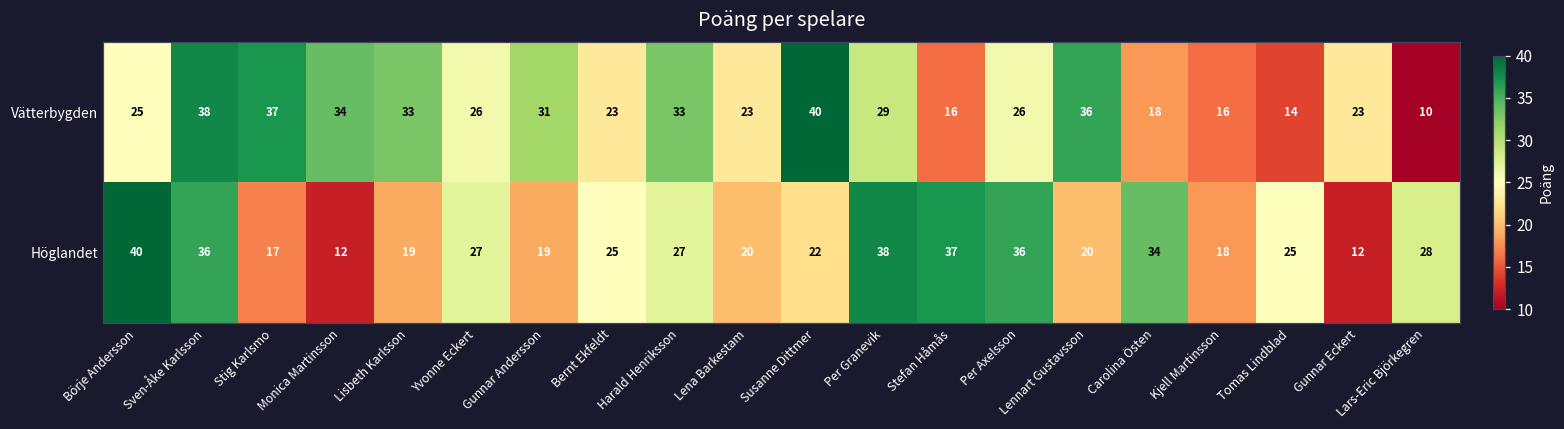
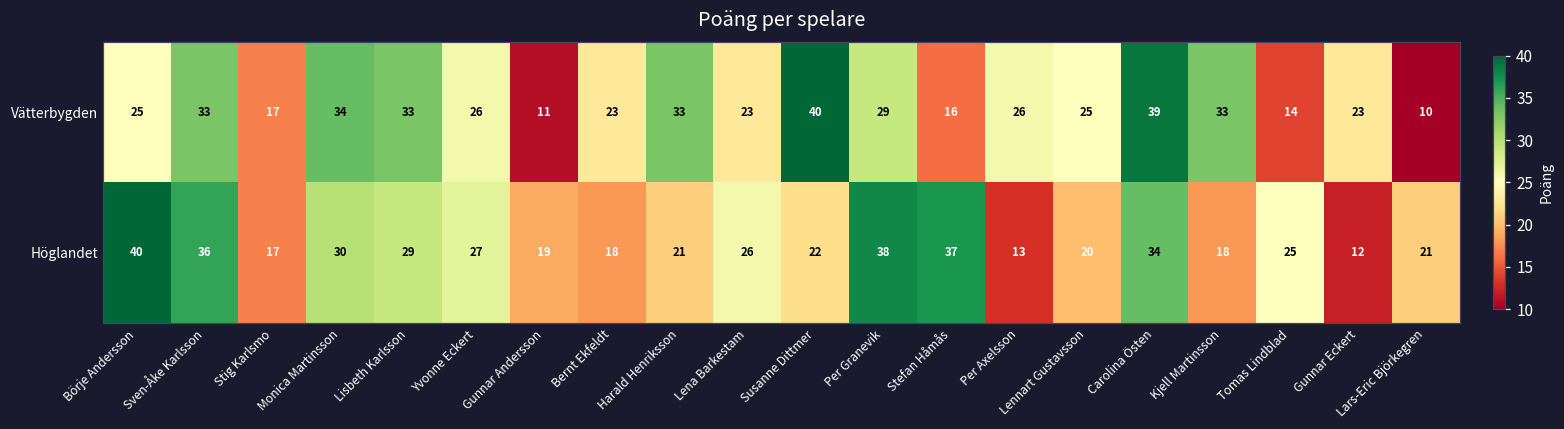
Vätterbygden, Sven-Åke Karlsson: 38 -> 33
Vätterbygden, Stig Karlsmo: 37 -> 17
Vätterbygden, Gunnar Andersson: 31 -> 11
Vätterbygden, Lennart Gustavsson: 36 -> 25
Vätterbygden, Carolina Östen: 18 -> 39
Vätterbygden, Kjell Martinsson: 16 -> 33
Höglandet, Monica Martinsson: 12 -> 30
Höglandet, Lisbeth Karlsson: 19 -> 29
Höglandet, Bernt Ekfeldt: 25 -> 18
Höglandet, Harald Henriksson: 27 -> 21
Höglandet, Lena Barkestam: 20 -> 26
Höglandet, Per Axelsson: 36 -> 13
Höglandet, Lars-Eric Björkegren: 28 -> 21
